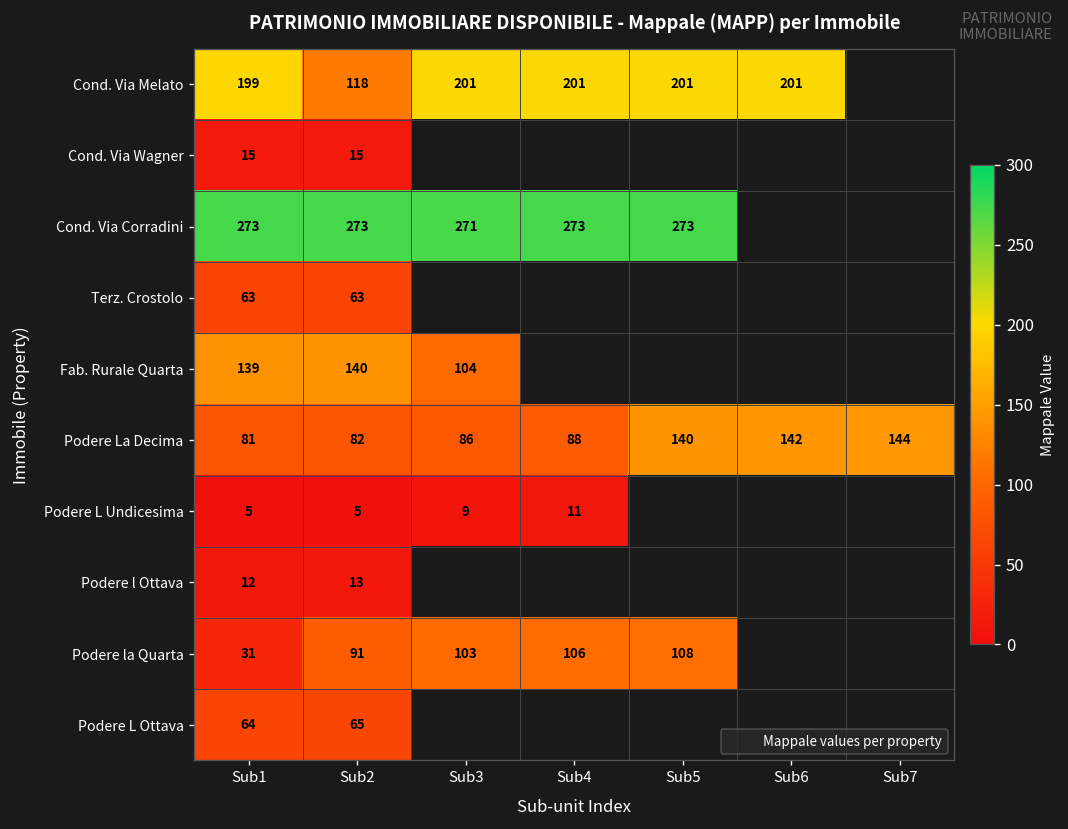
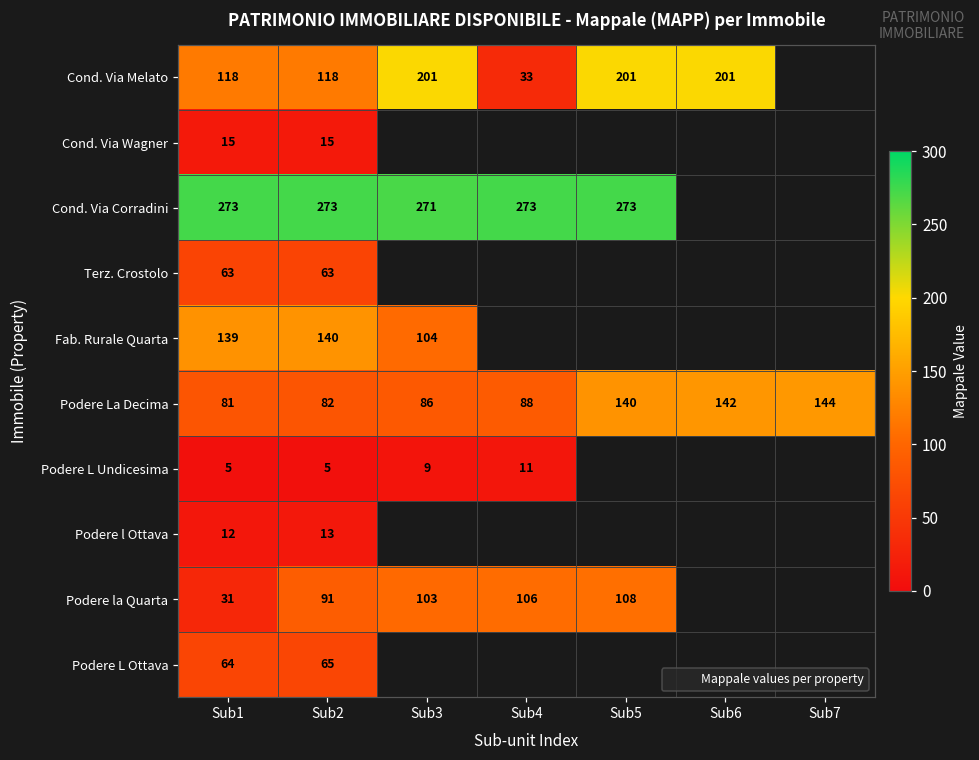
Cond. Via Melato, Sub1: 199 -> 118
Cond. Via Melato, Sub4: 201 -> 33
